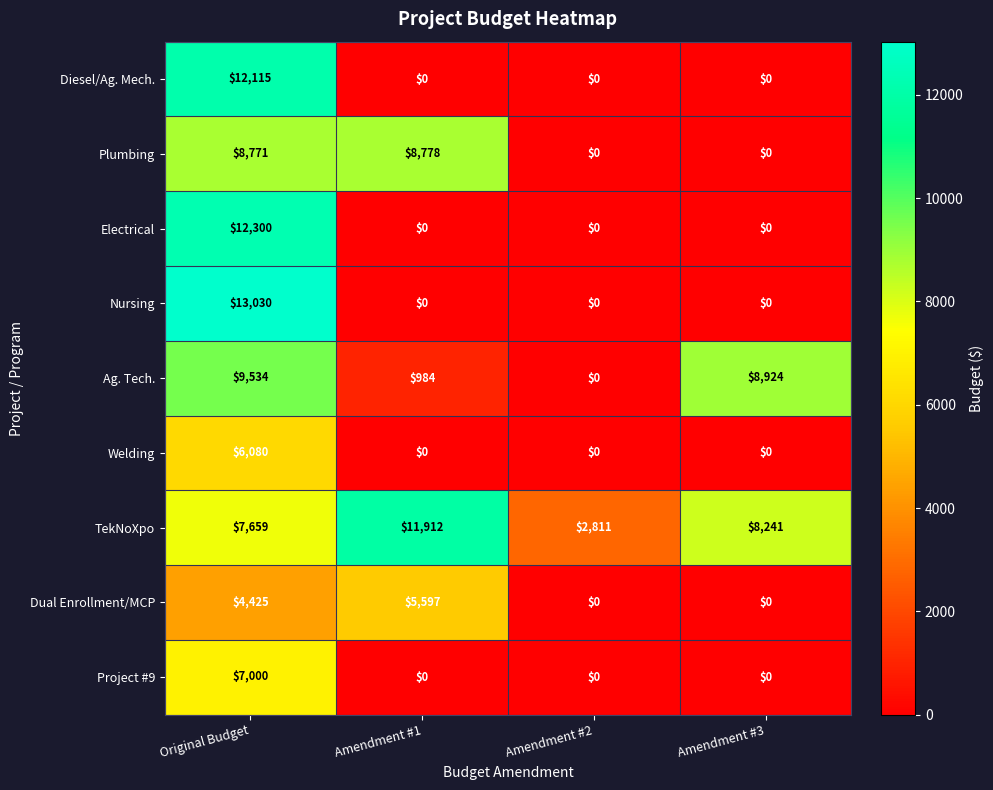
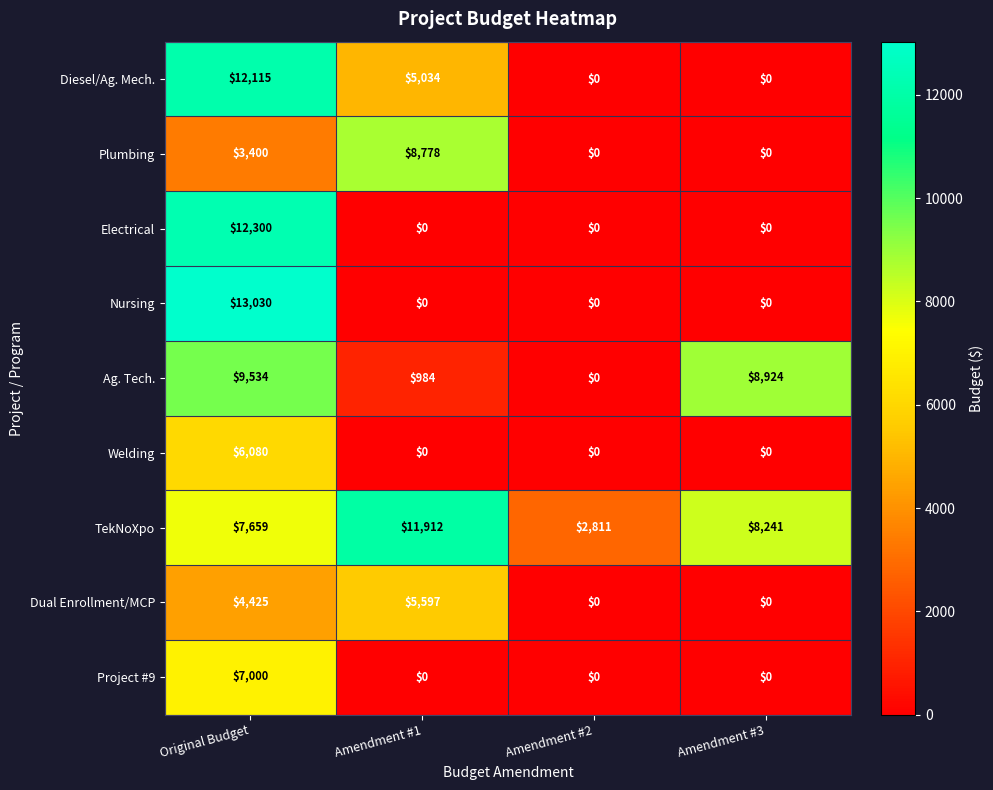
Diesel/Ag. Mech., Amendment #1: $0 -> $5,034
Plumbing, Original Budget: $8,771 -> $3,400
